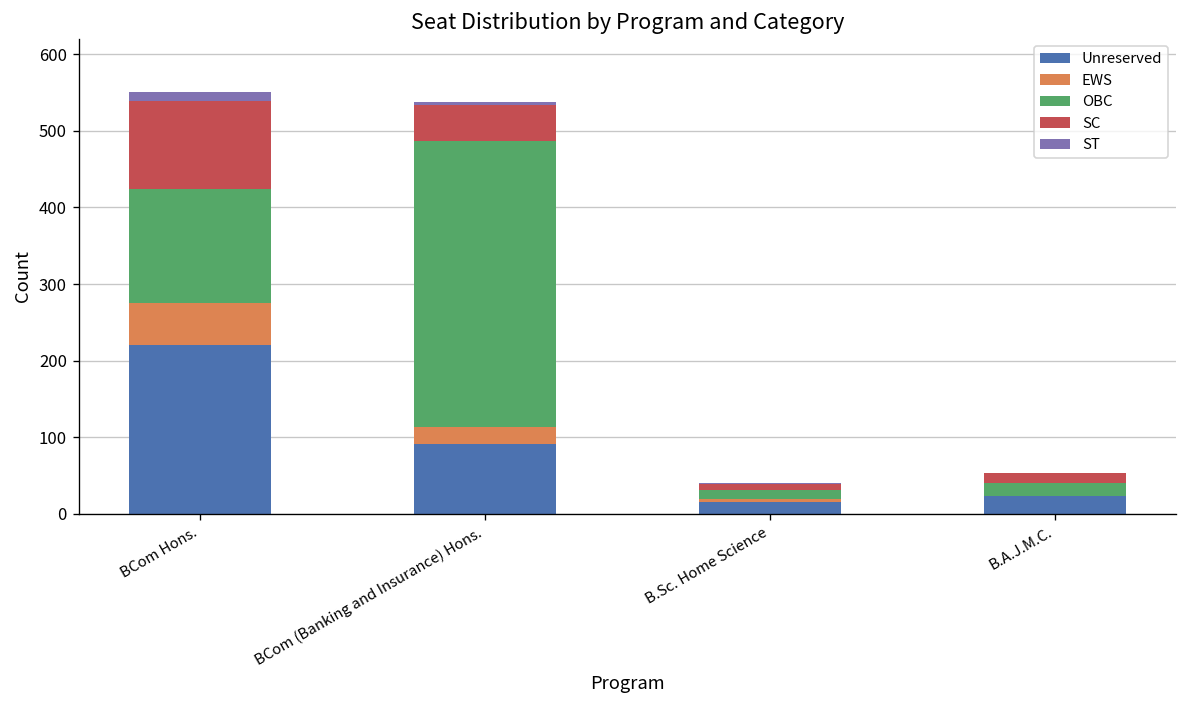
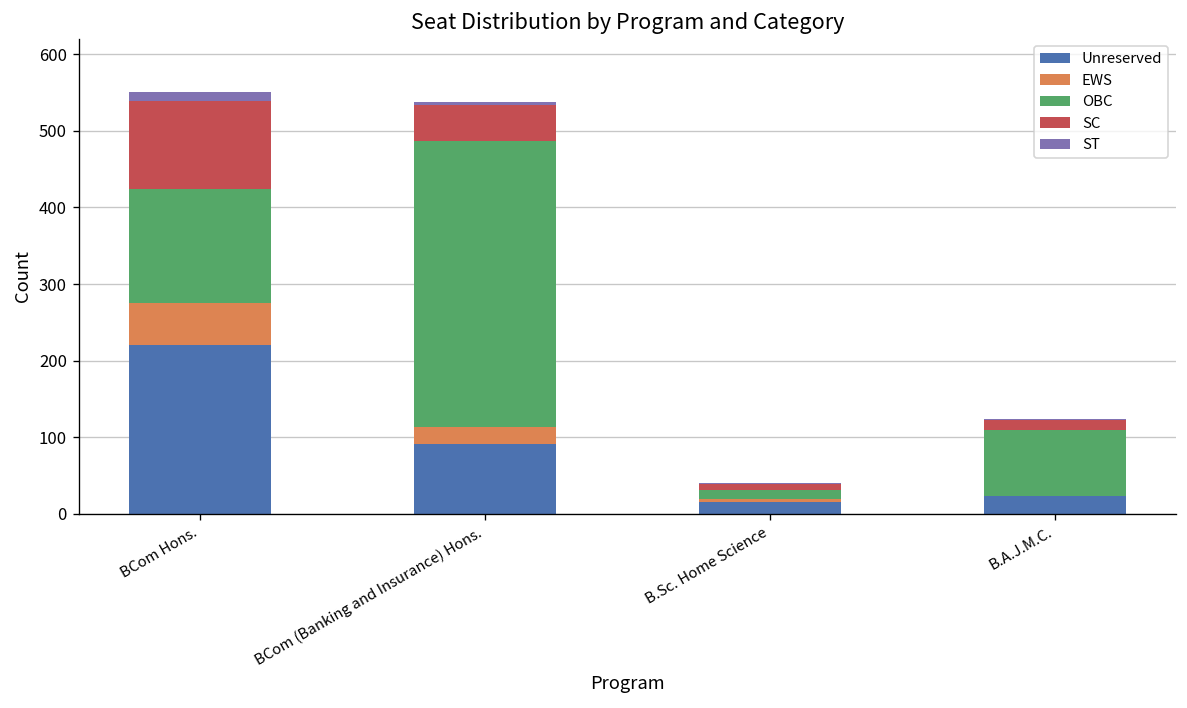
OBC, B.A.J.M.C.: 20 -> 90
